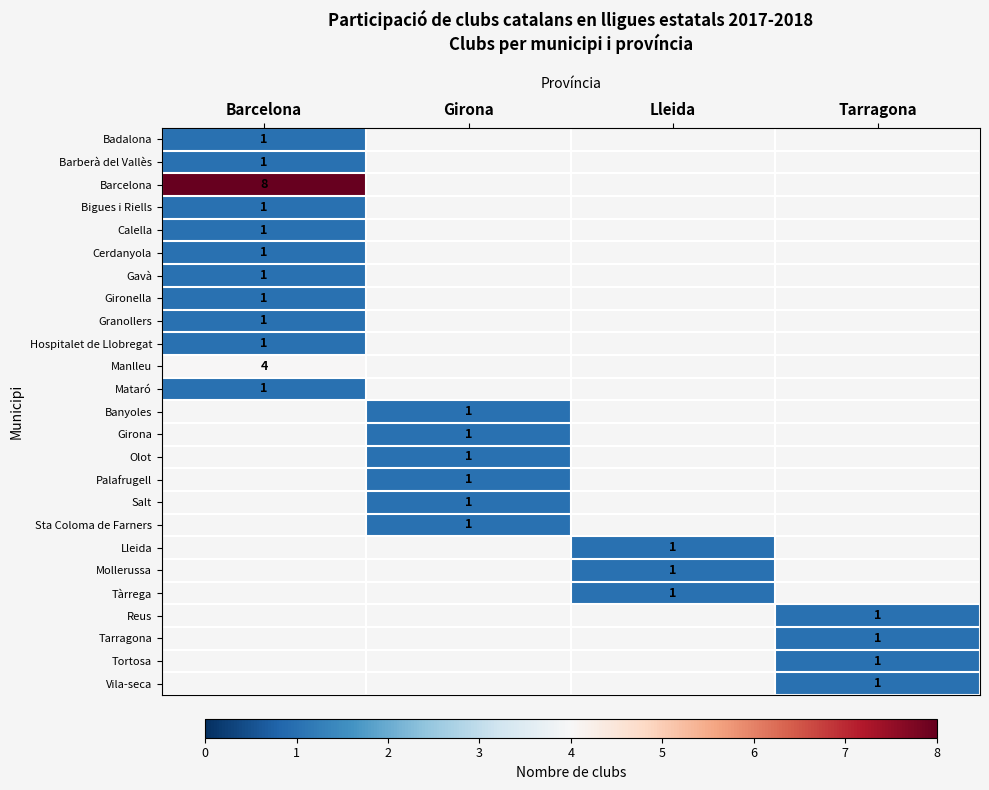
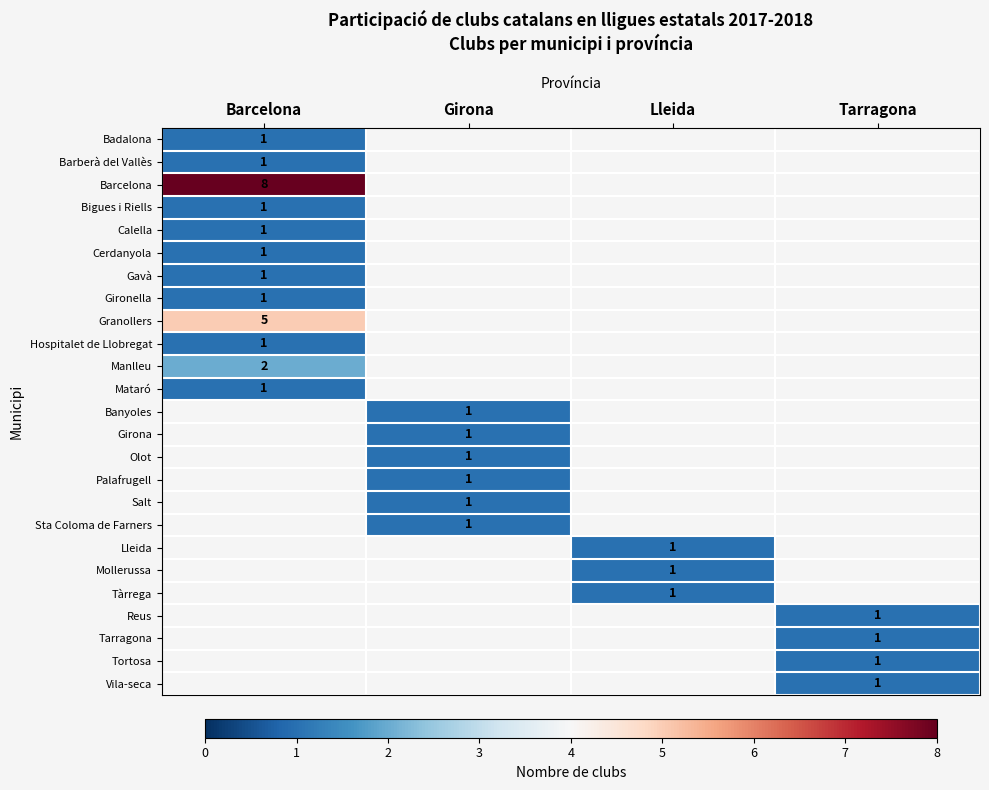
Granollers, Barcelona: 1 -> 5
Manlleu, Barcelona: 4 -> 2
